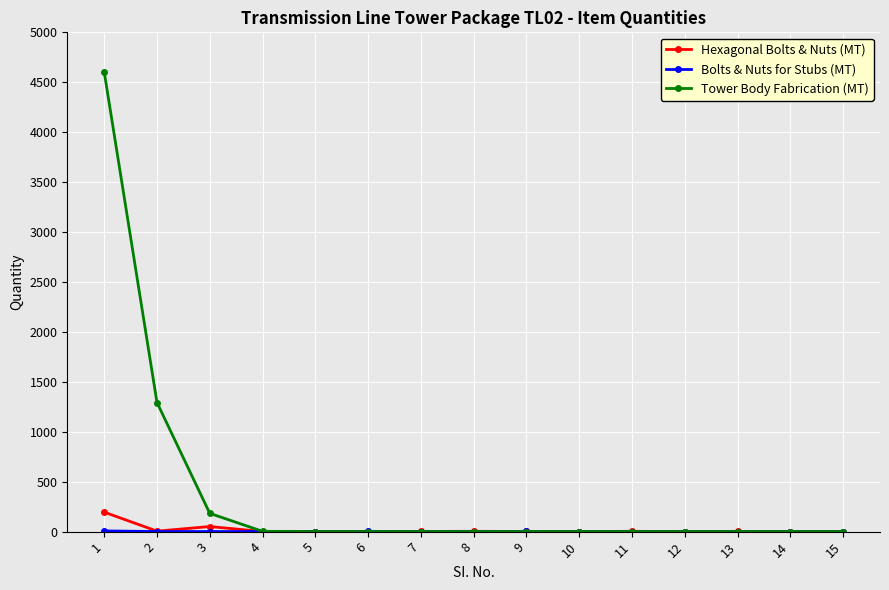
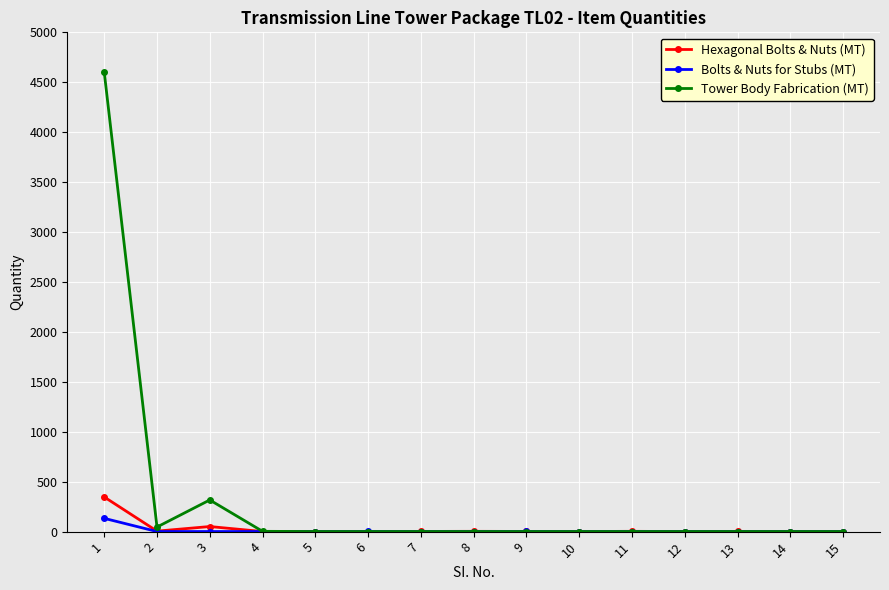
Hexagonal Bolts & Nuts (MT), 1: 200 -> 300
Bolts & Nuts for Stubs (MT), 1: 0 -> 100
Tower Body Fabrication (MT), 2: 1300 -> 0
Tower Body Fabrication (MT), 3: 200 -> 300
